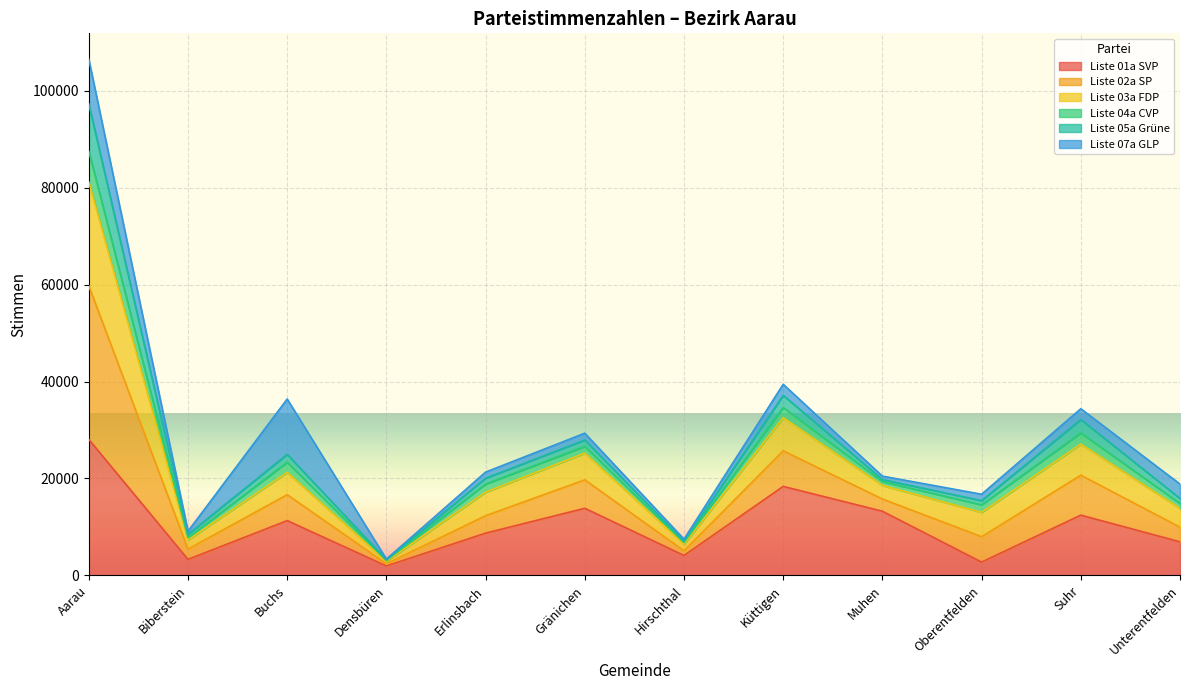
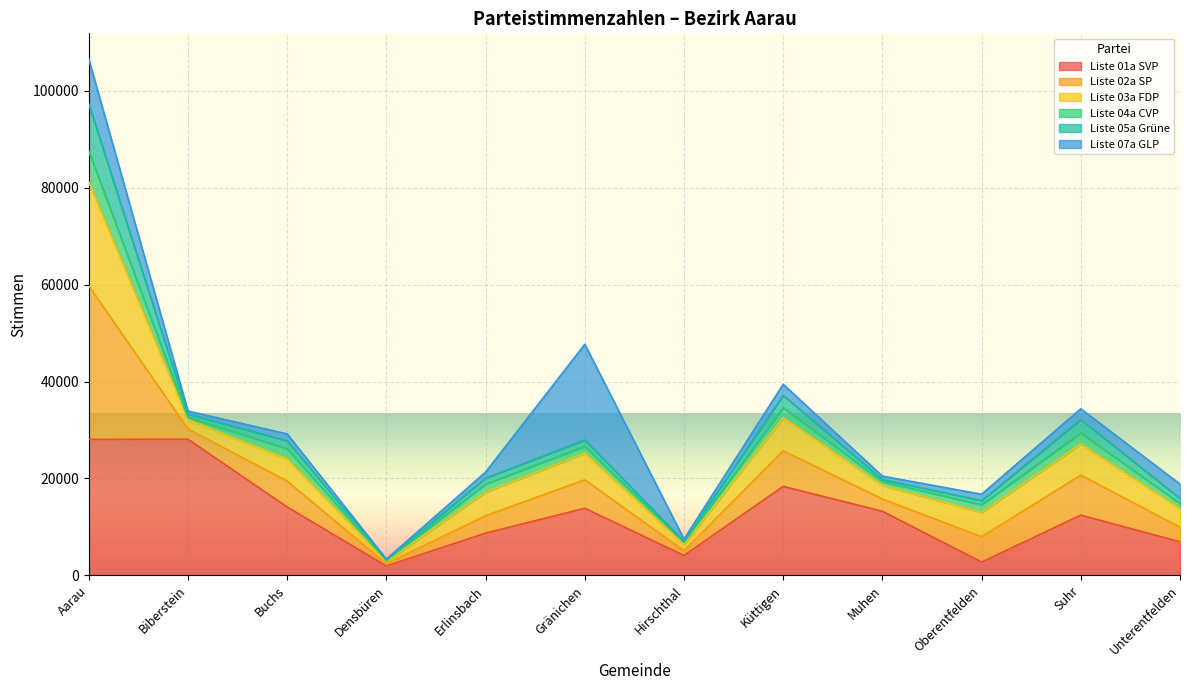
Liste 01a SVP, Biberstein: 3000 -> 28000
Liste 01a SVP, Buchs: 11000 -> 14000
Liste 07a GLP, Buchs: 11000 -> 1000
Liste 07a GLP, Gränichen: 1000 -> 20000
